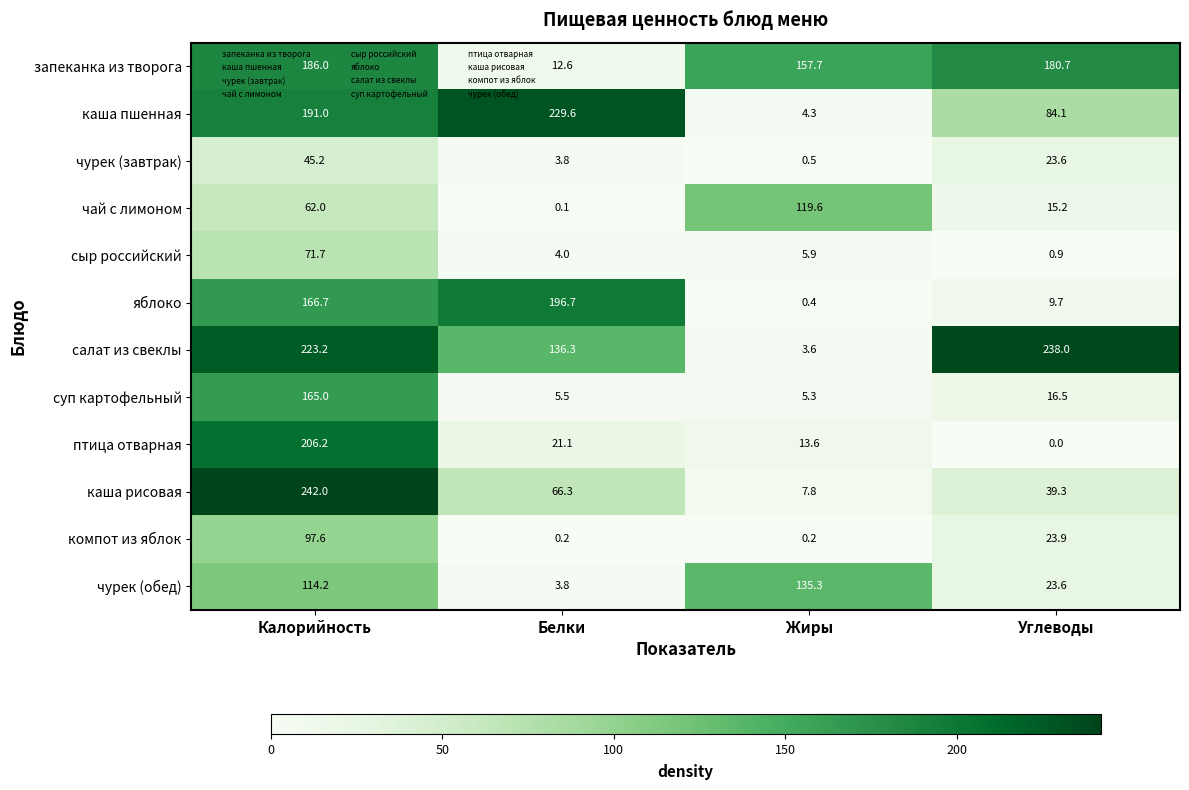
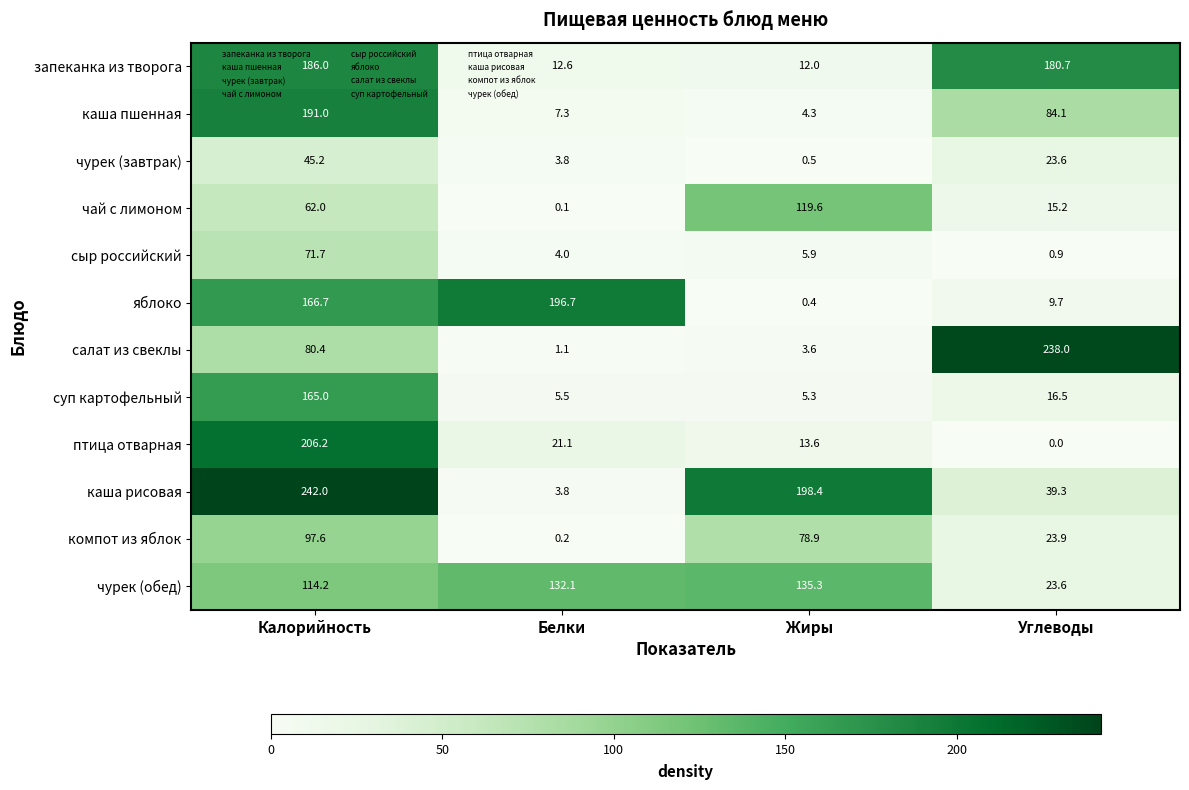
запеканка из творога, Жиры: 157.7 -> 12.0
каша пшенная, Белки: 229.6 -> 7.3
салат из свеклы, Калорийность: 223.2 -> 80.4
салат из свеклы, Белки: 136.3 -> 1.1
каша рисовая, Белки: 66.3 -> 3.8
каша рисовая, Жиры: 7.8 -> 198.4
компот из яблок, Жиры: 0.2 -> 78.9
чурек (обед), Белки: 3.8 -> 132.1
